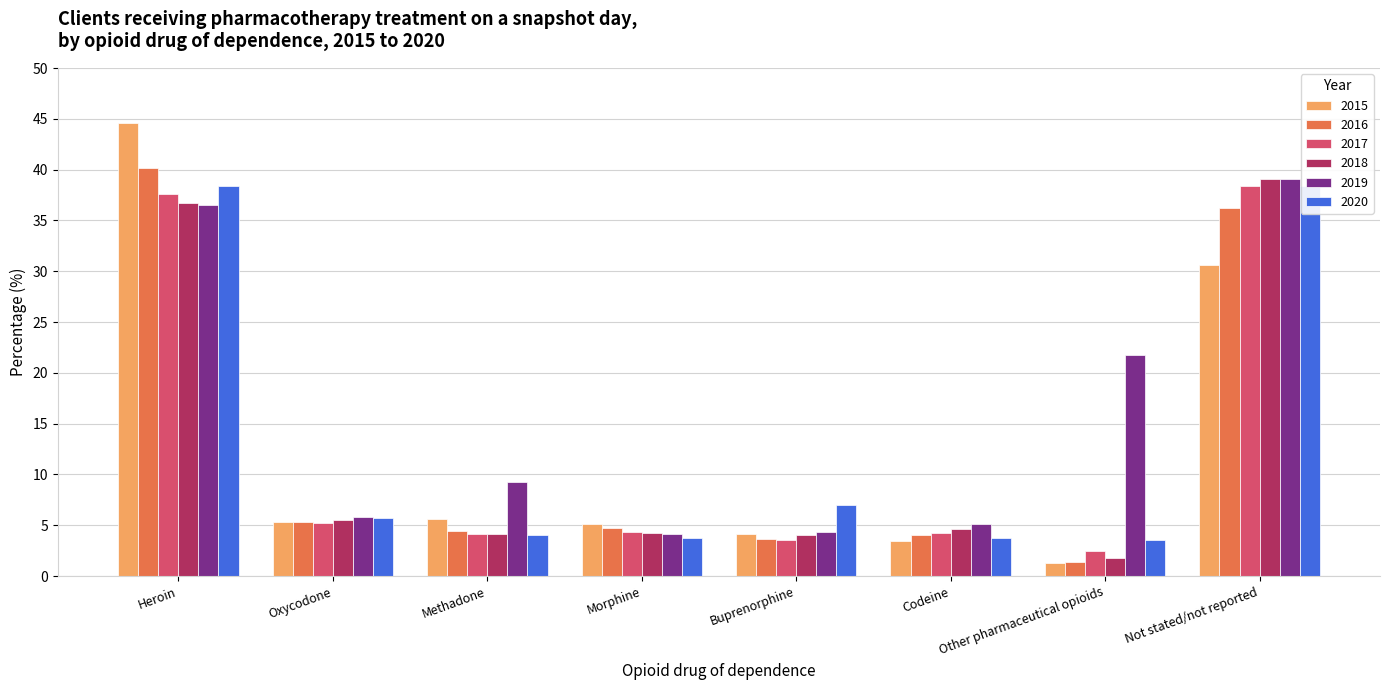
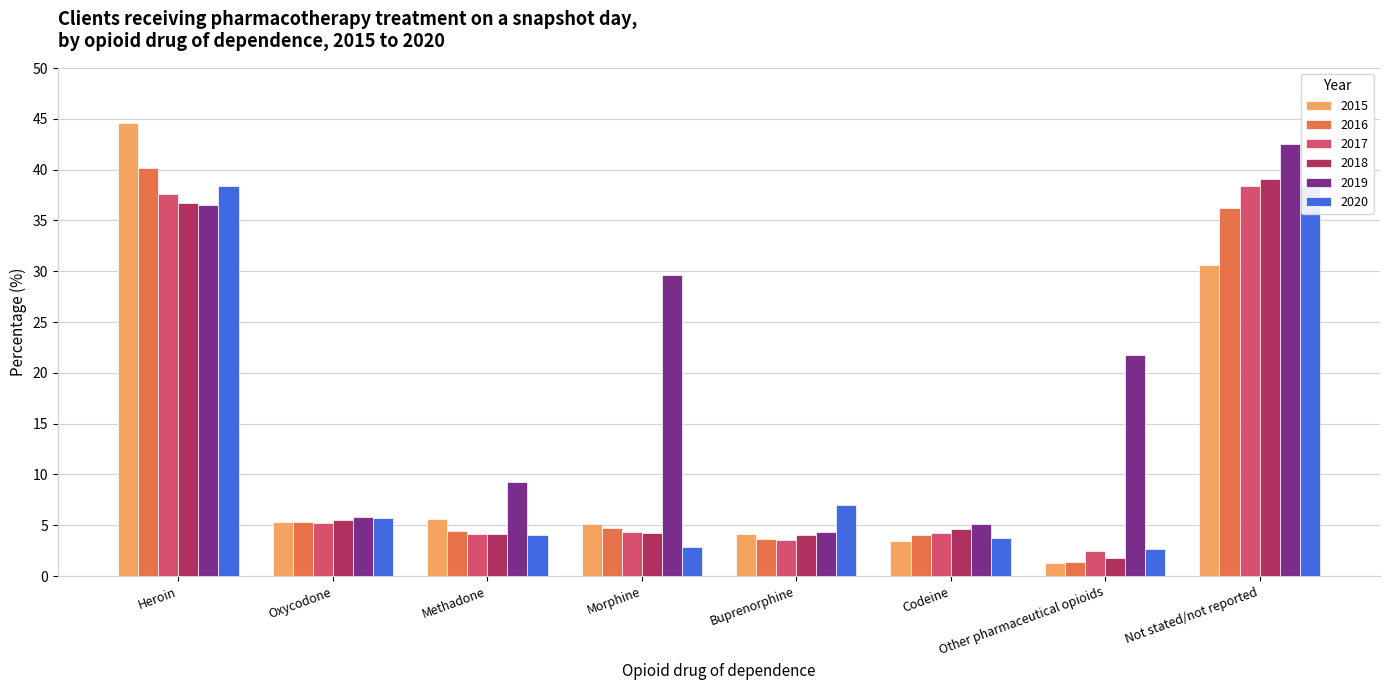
2019, Morphine: 4.1 -> 29.6
2020, Morphine: 3.8 -> 2.9
2020, Other pharmaceutical opioids: 3.6 -> 2.7
2019, Not stated/not reported: 39.1 -> 42.5
